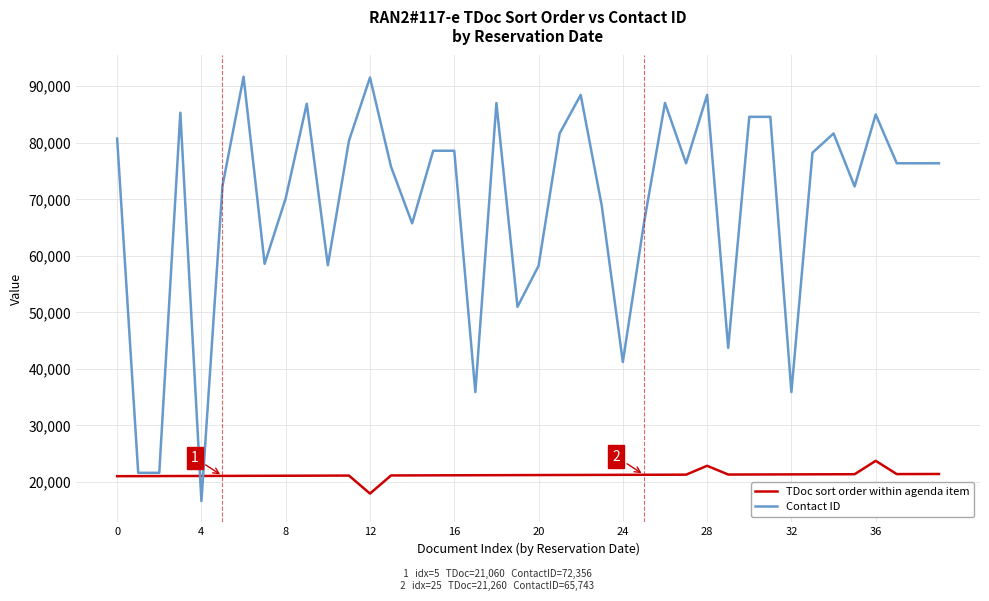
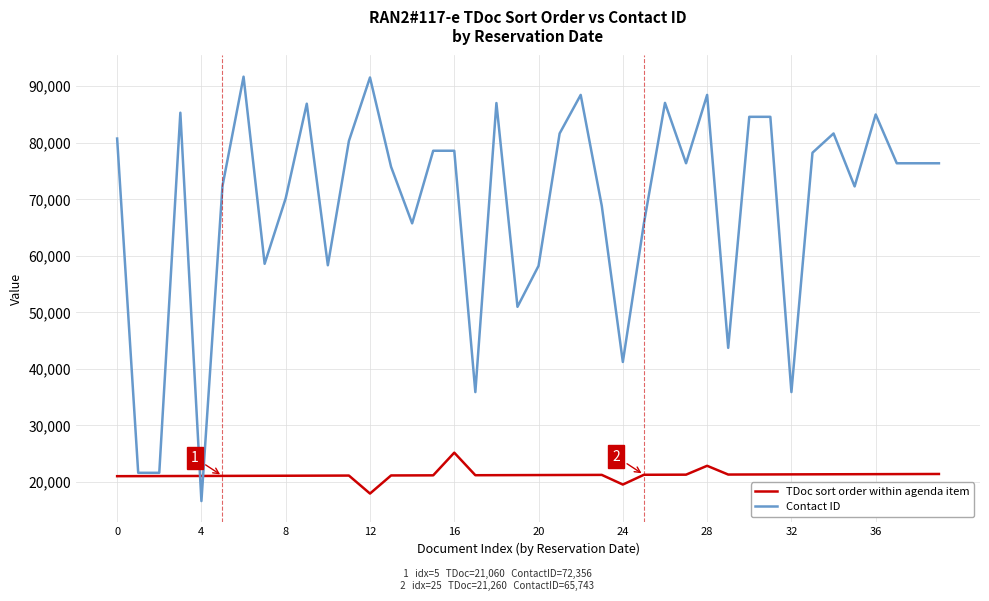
TDoc sort order within agenda item, 16: 21,000 -> 25,000
TDoc sort order within agenda item, 24: 21,000 -> 20,000
TDoc sort order within agenda item, 36: 24,000 -> 21,000
